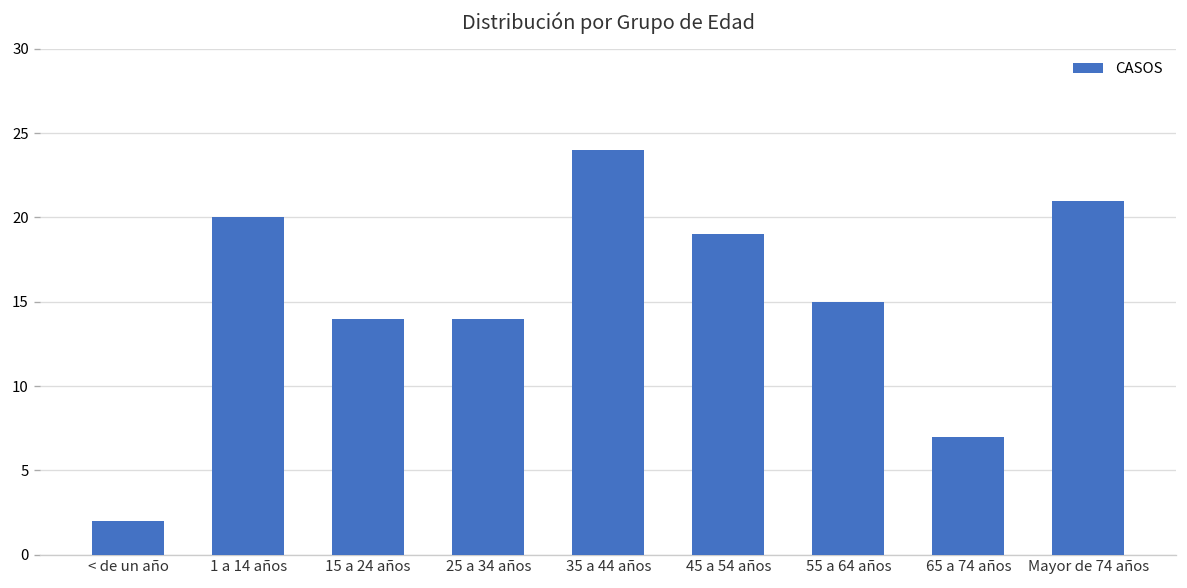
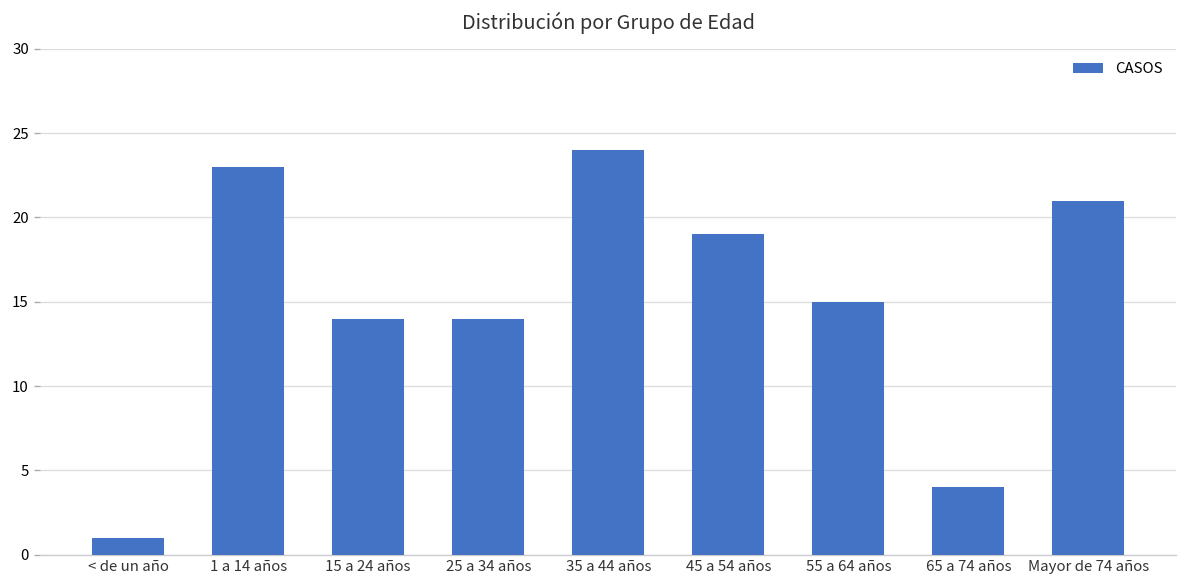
< de un año: 2 -> 1
1 a 14 años: 20 -> 23
65 a 74 años: 7 -> 4
